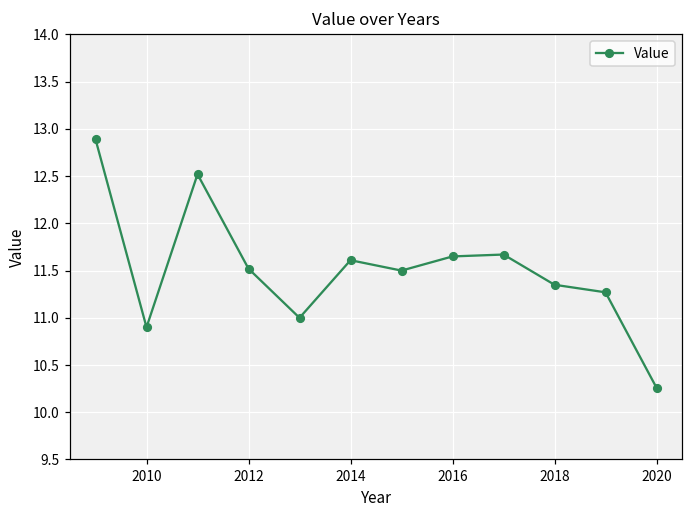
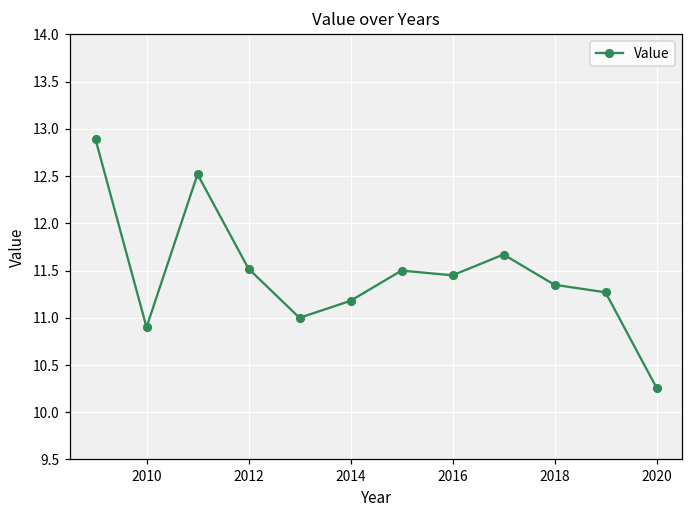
2014: 11.6 -> 11.2
2016: 11.7 -> 11.5
